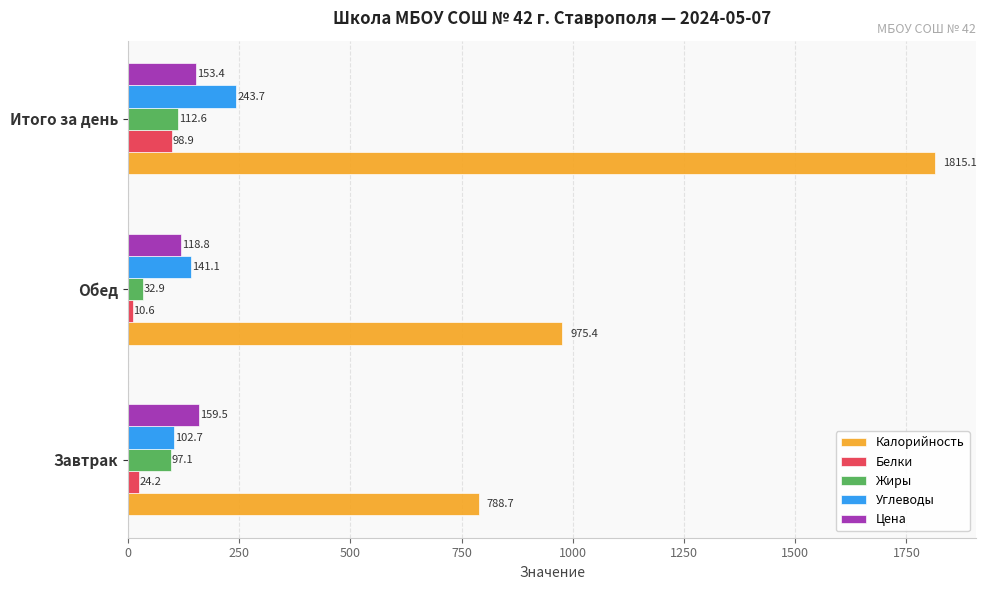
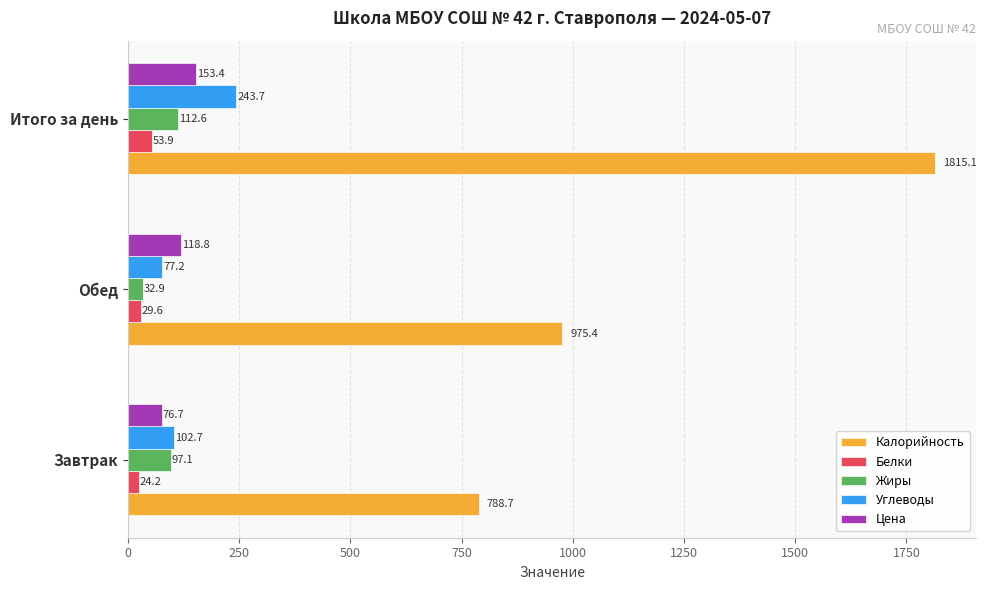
Белки, Итого за день: 98.9 -> 53.9
Углеводы, Обед: 141.1 -> 77.2
Белки, Обед: 10.6 -> 29.6
Цена, Завтрак: 159.5 -> 76.7
